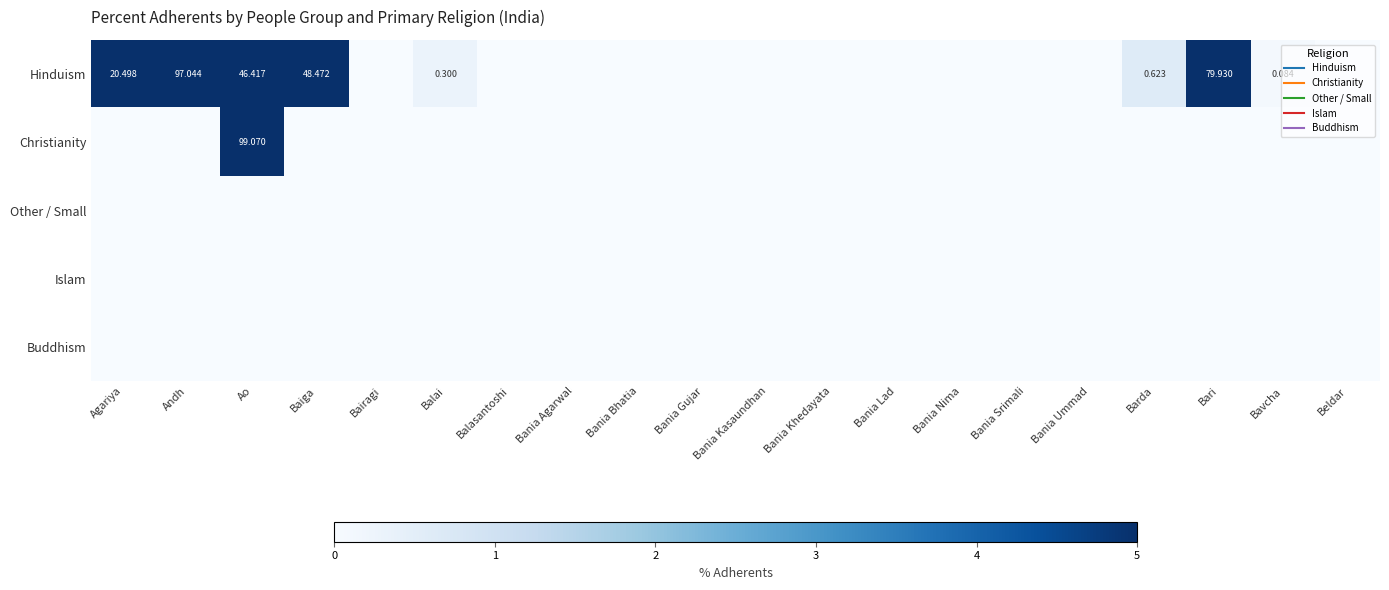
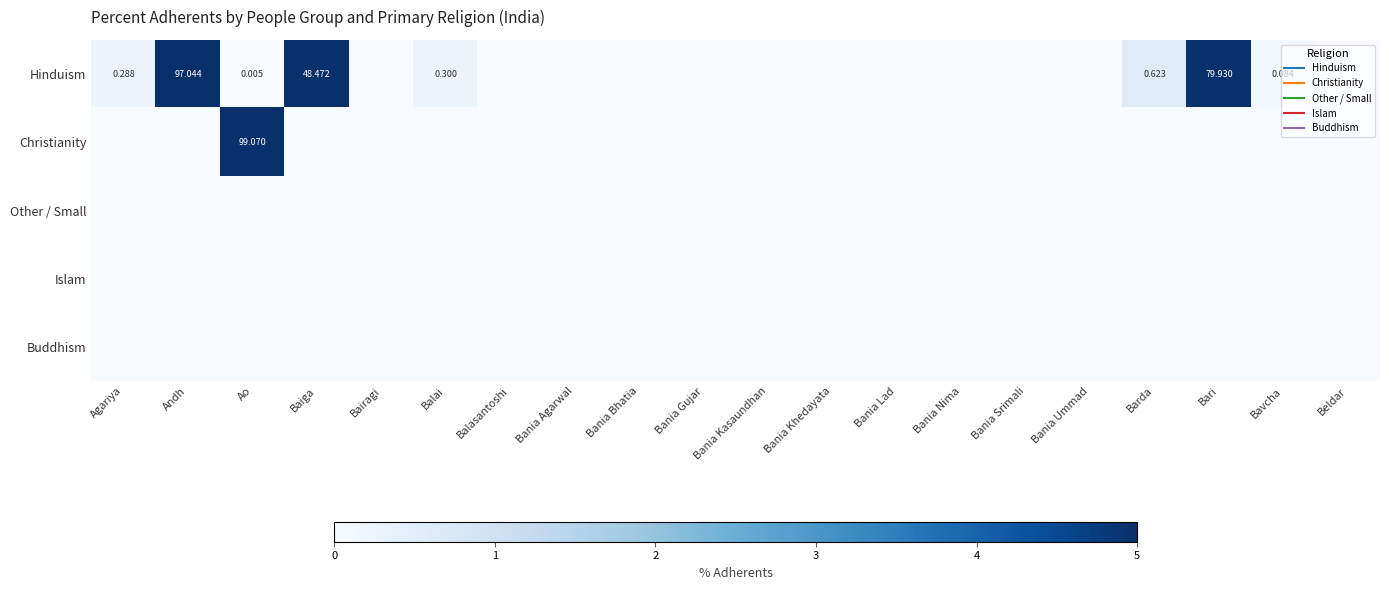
Hinduism, Agariya: 20.498 -> 0.288
Hinduism, Ao: 46.417 -> 0.005
